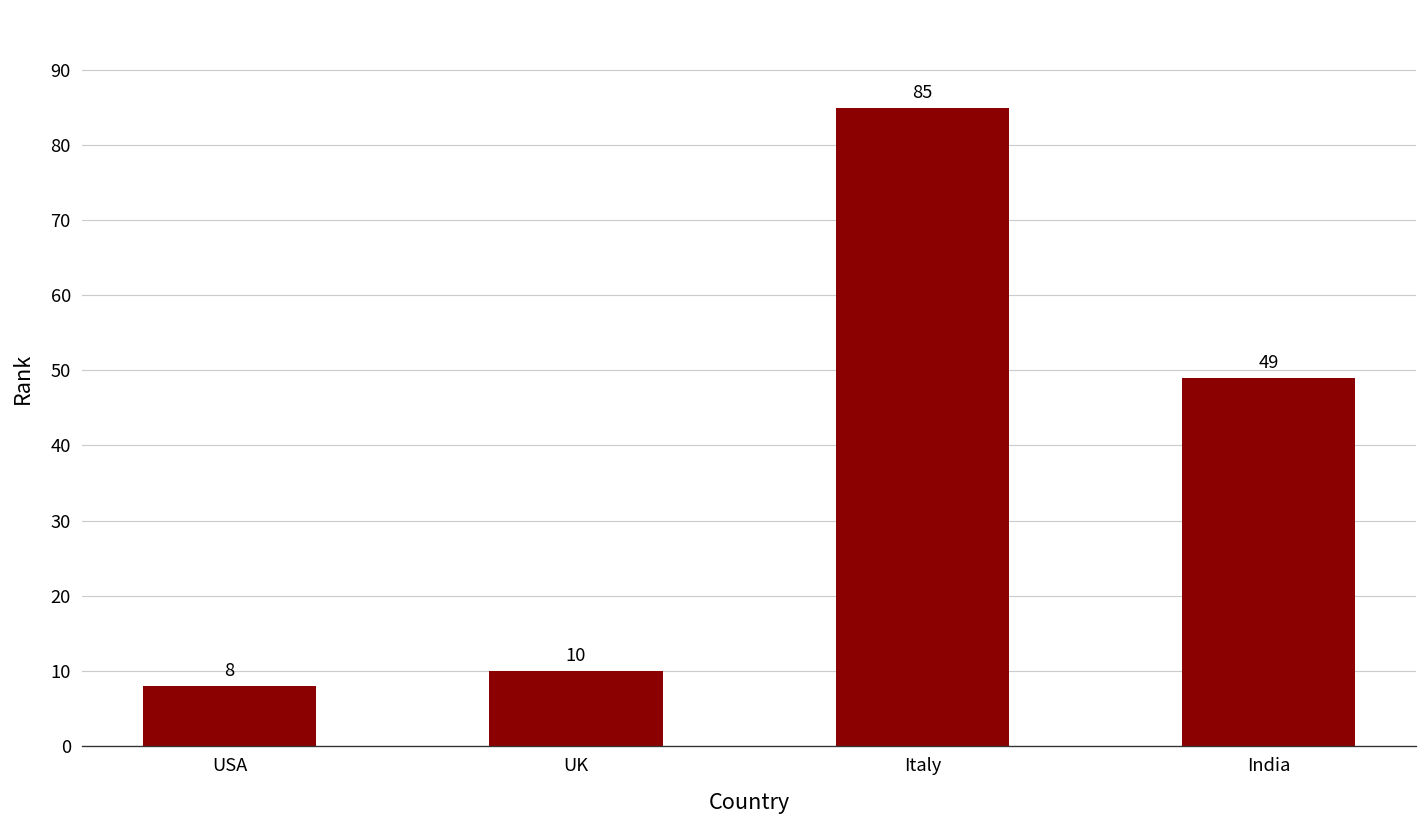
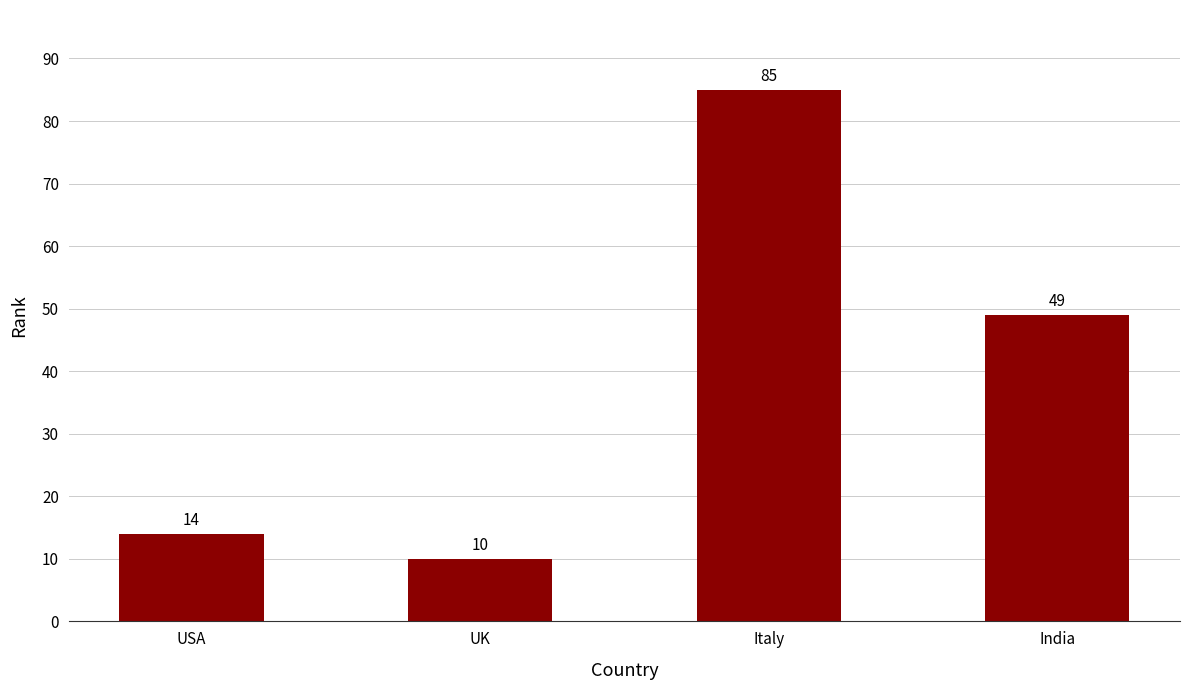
USA: 8 -> 14
